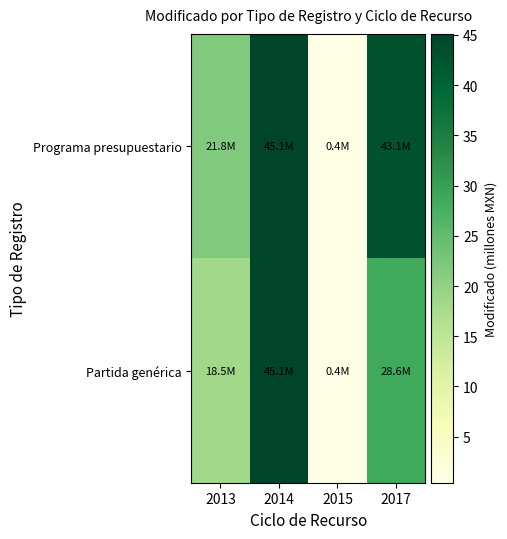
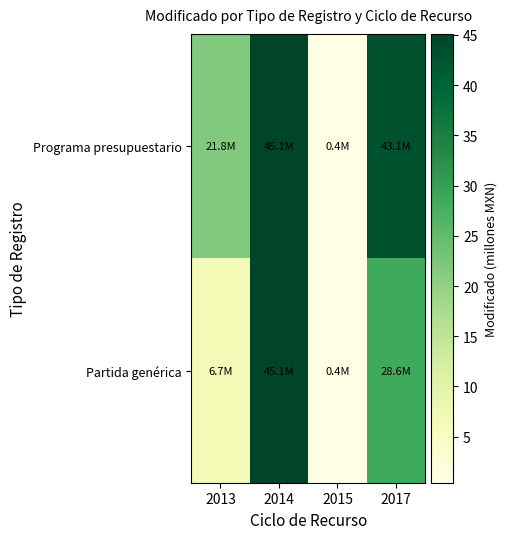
Partida genérica, 2013: 18.5M -> 6.7M
